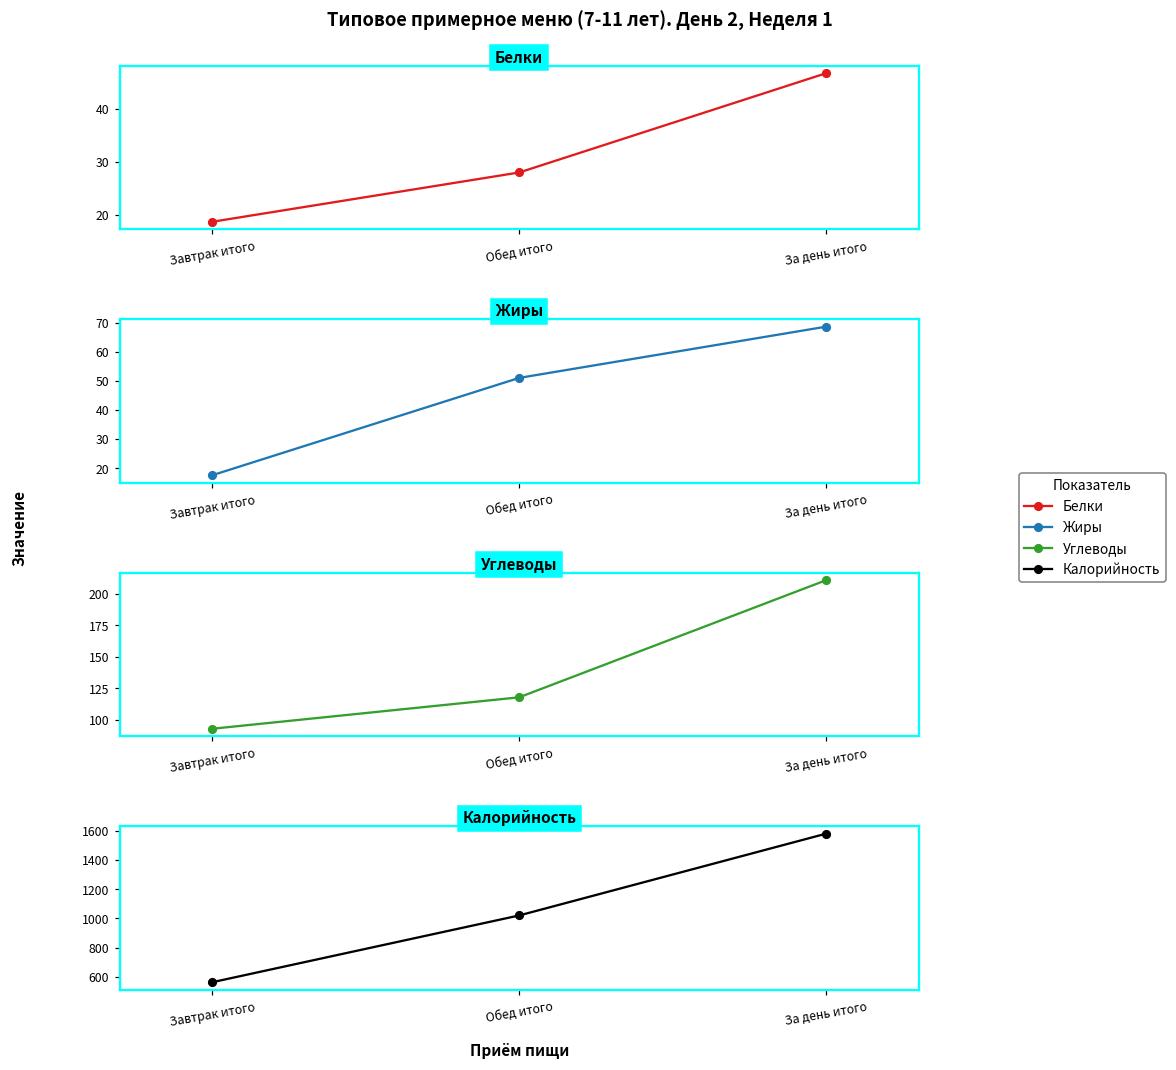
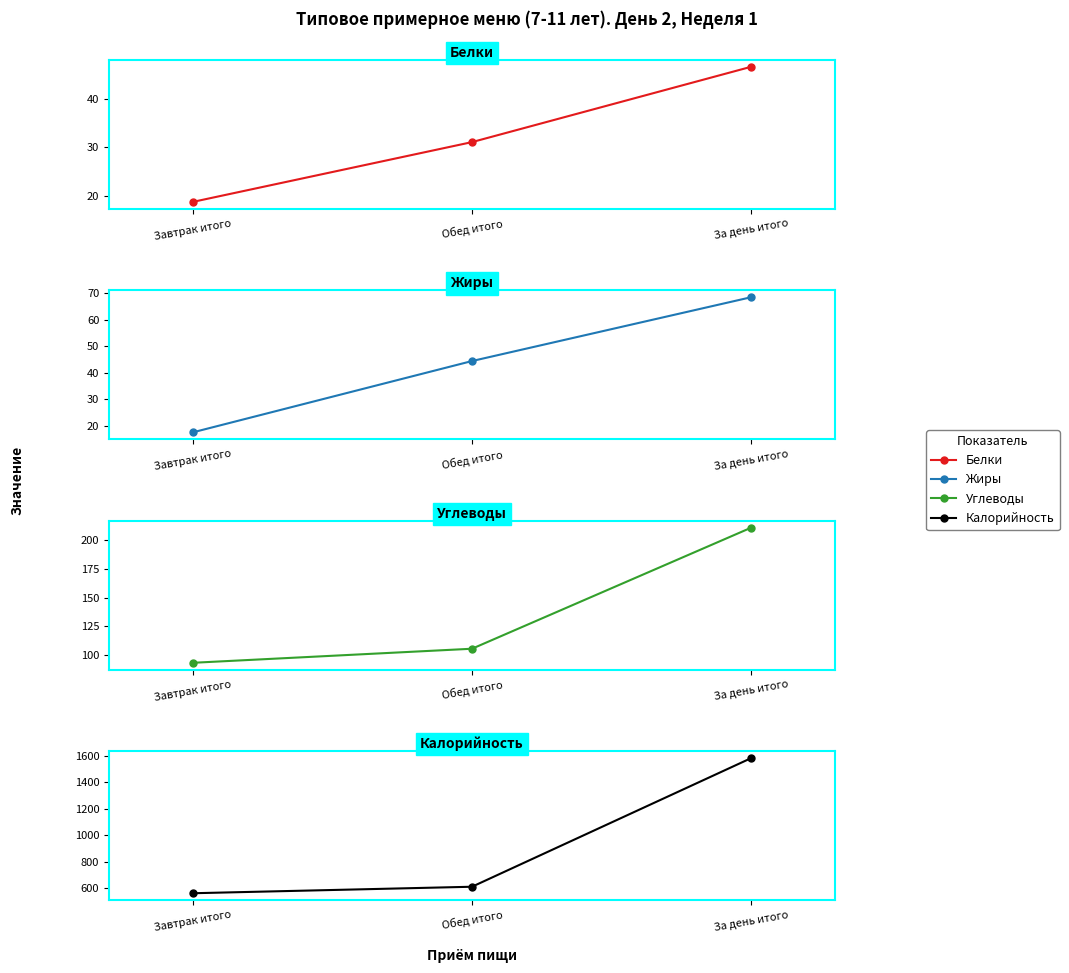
Белки, Обед итого: 28 -> 31
Жиры, Обед итого: 51 -> 45
Углеводы, Обед итого: 118 -> 105
Калорийность, Обед итого: 1020 -> 610
